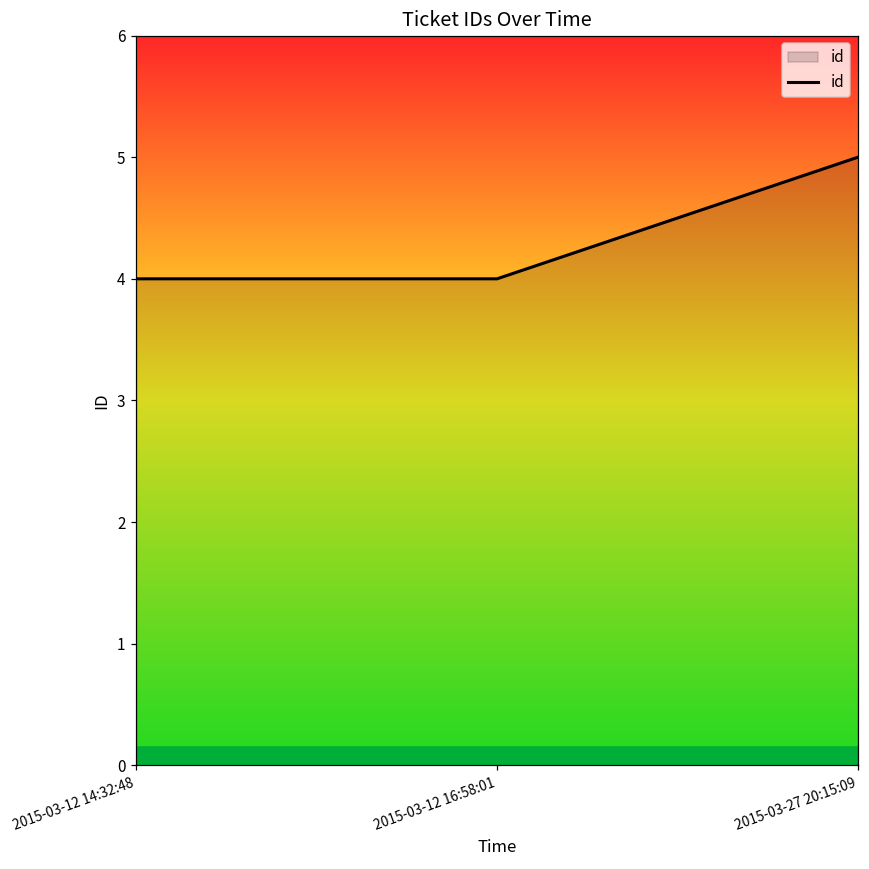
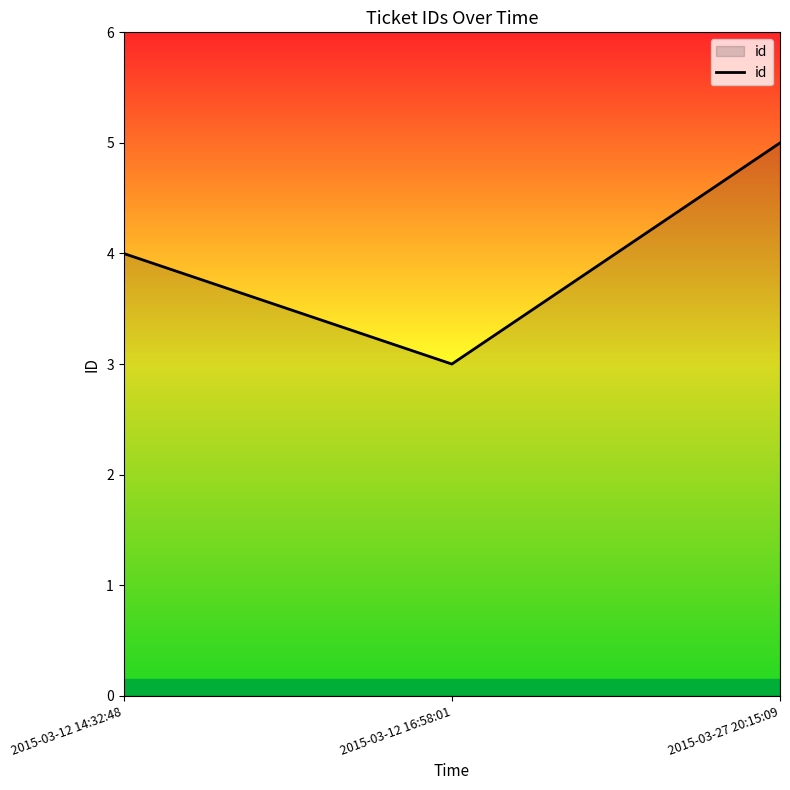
id, 2015-03-12 16:58:01: 4 -> 3
